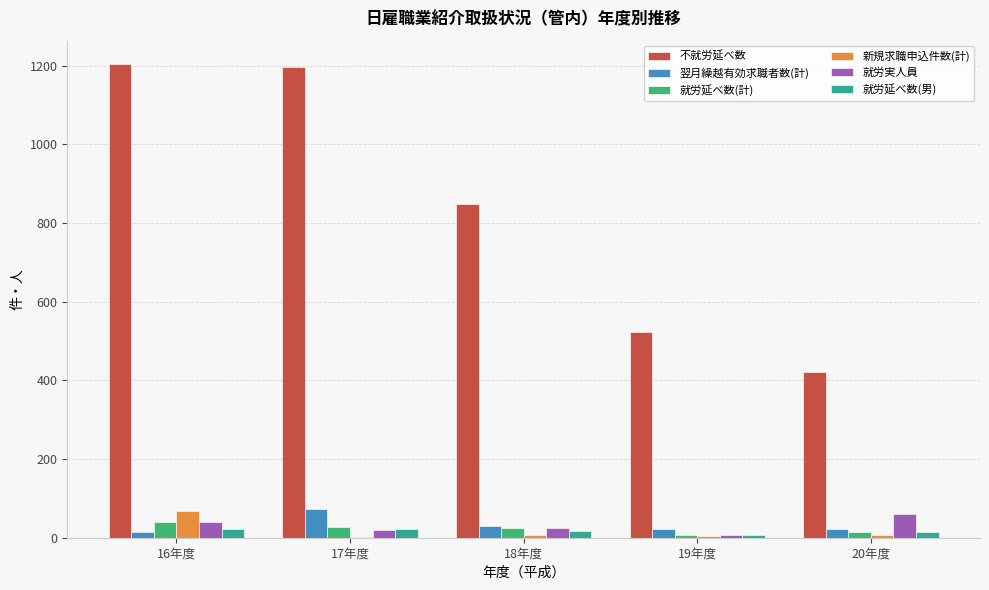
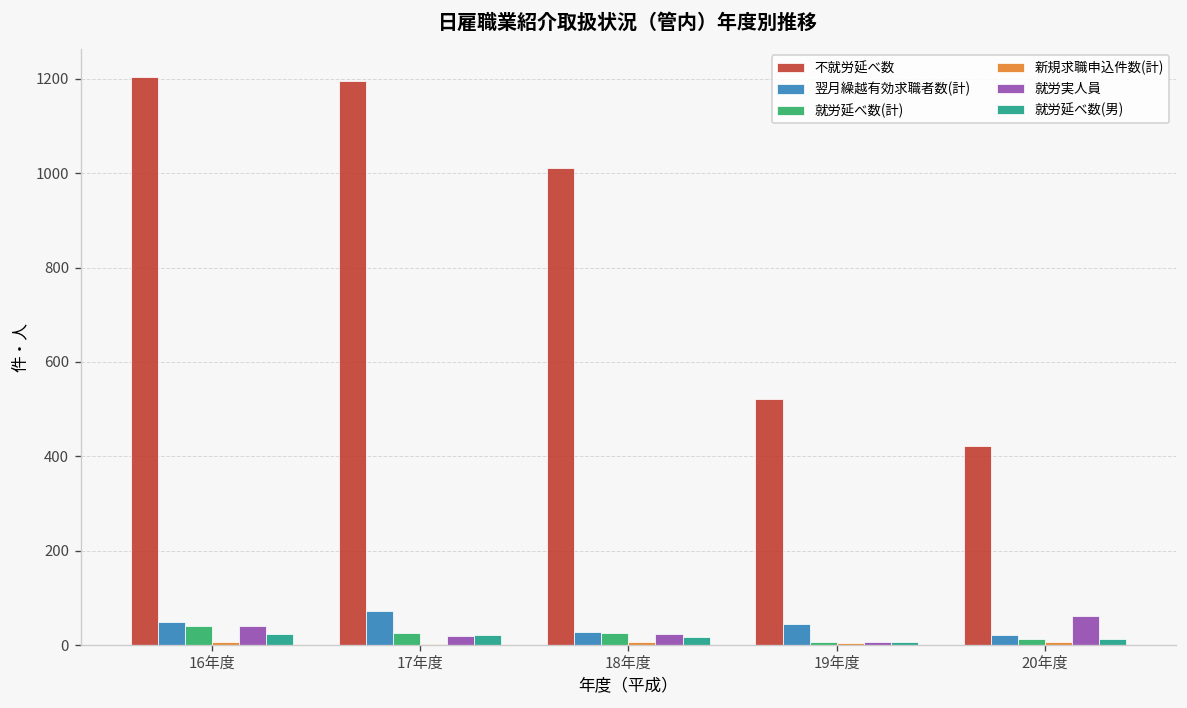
翌月繰越有効求職者数(計), 16年度: 20 -> 50
新規求職申込件数(計), 16年度: 70 -> 10
不就労延べ数, 18年度: 850 -> 1010
翌月繰越有効求職者数(計), 19年度: 20 -> 50
